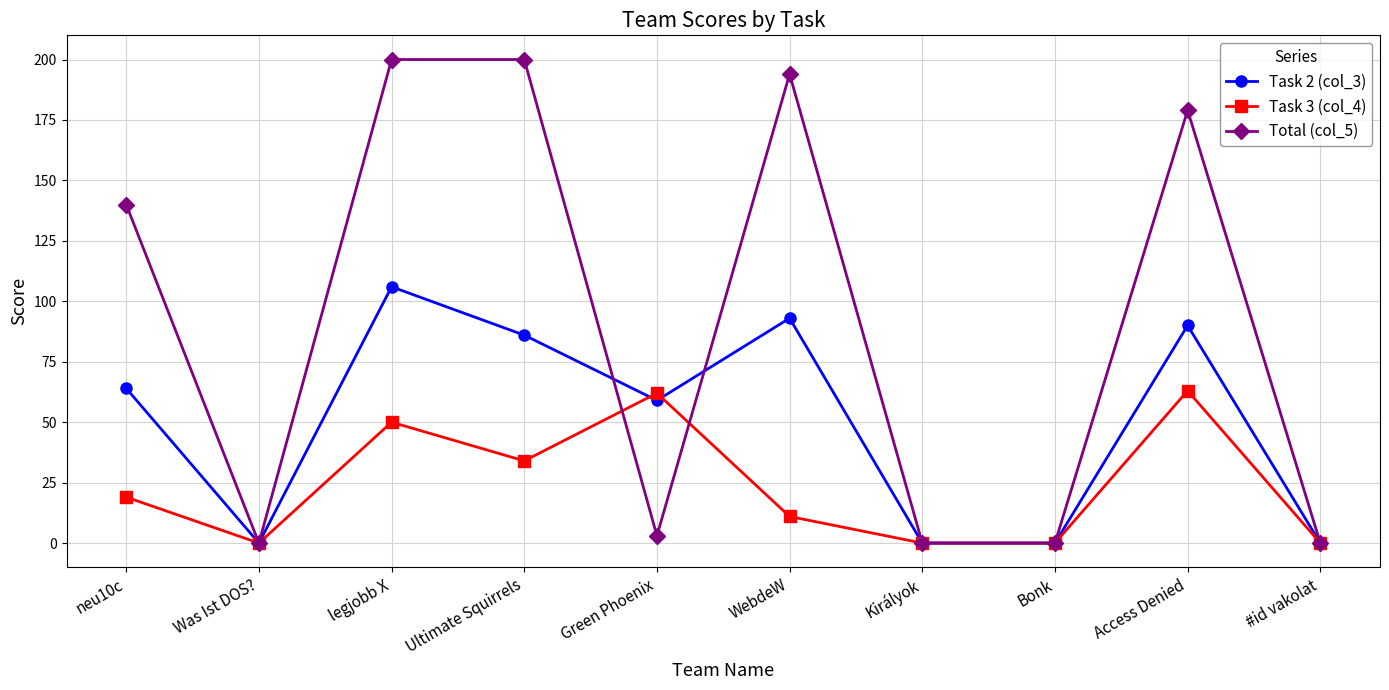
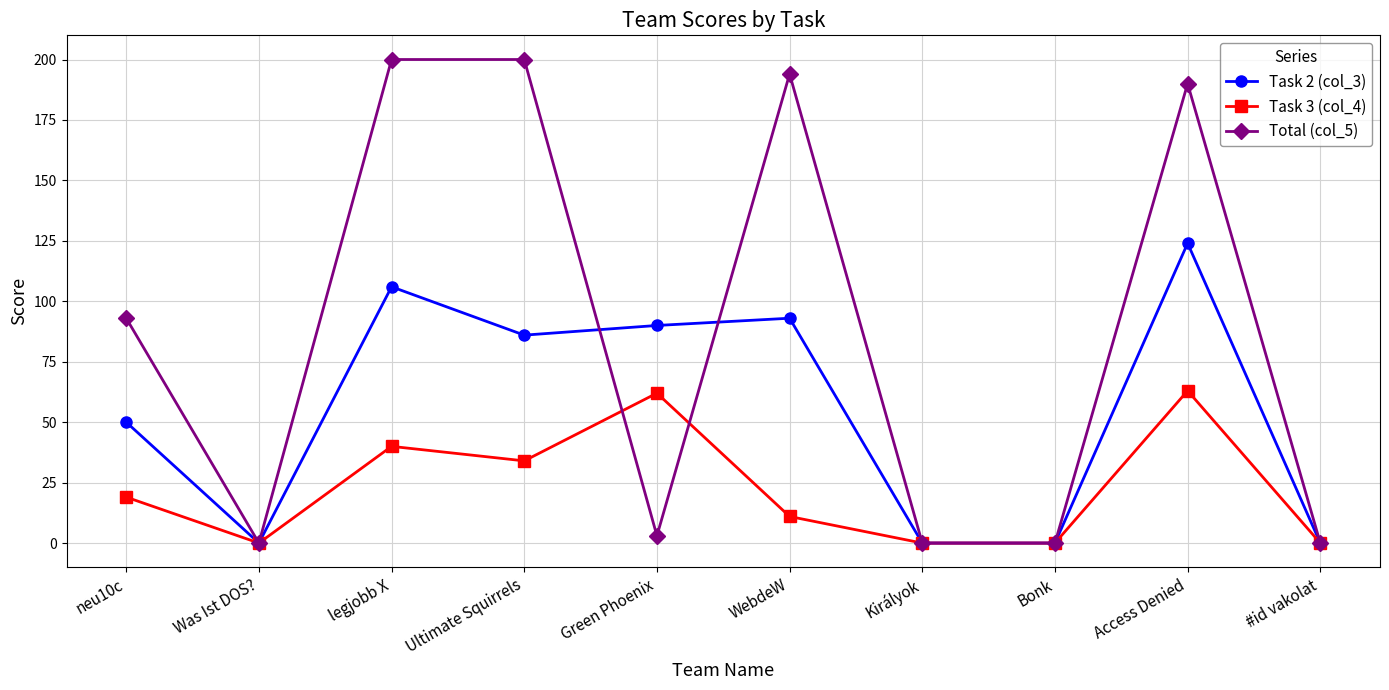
Task 2 (col_3), neu10c: 64 -> 50
Total (col_5), neu10c: 140 -> 93
Task 3 (col_4), legjobb X: 50 -> 40
Task 2 (col_3), Green Phoenix: 59 -> 90
Task 2 (col_3), Access Denied: 90 -> 124
Total (col_5), Access Denied: 179 -> 190
